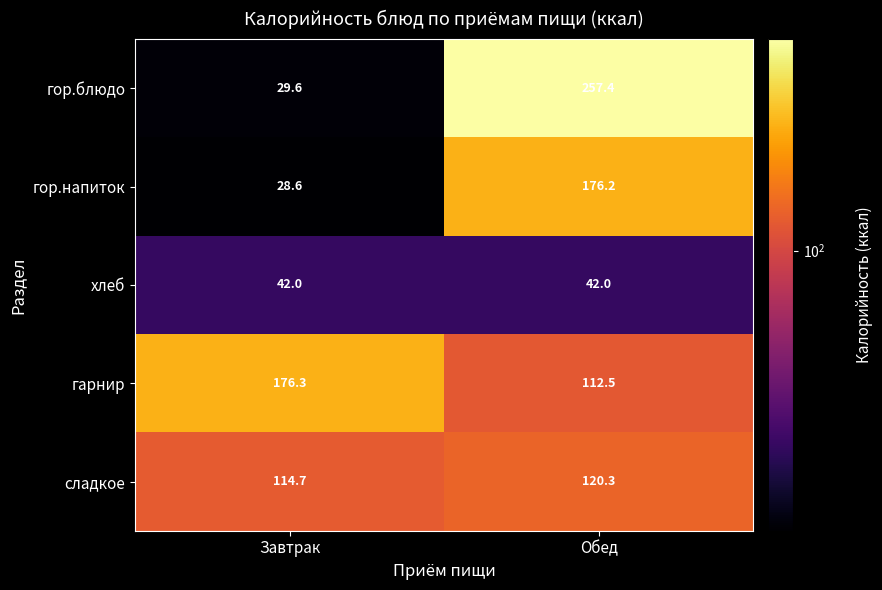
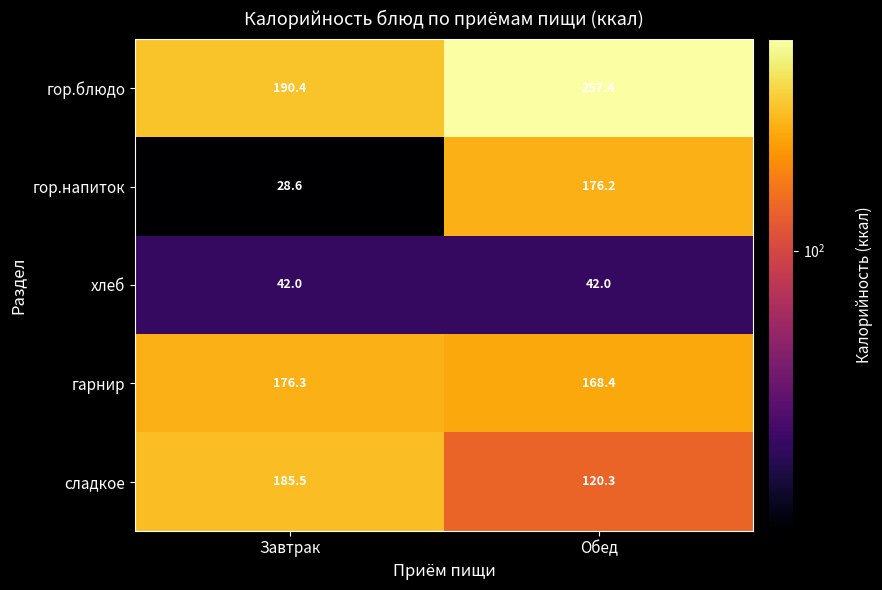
гор.блюдо, Завтрак: 29.6 -> 190.4
гарнир, Обед: 112.5 -> 168.4
сладкое, Завтрак: 114.7 -> 185.5
